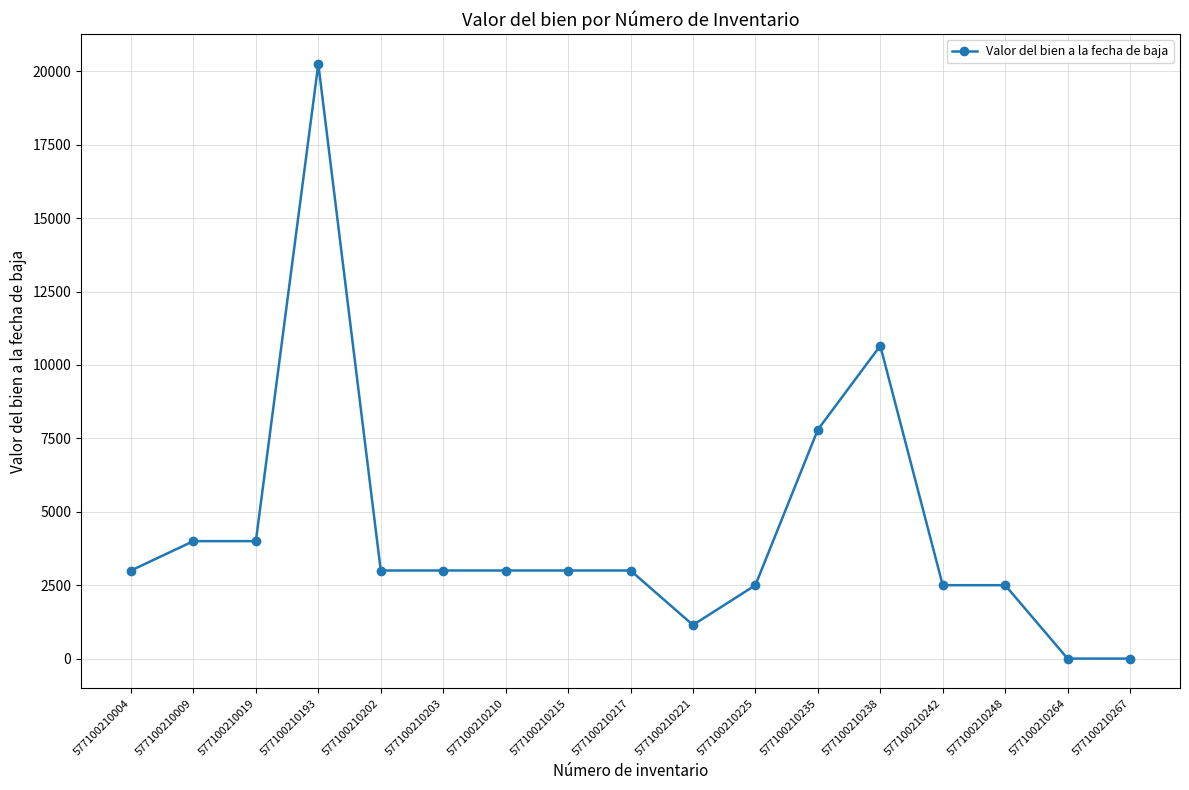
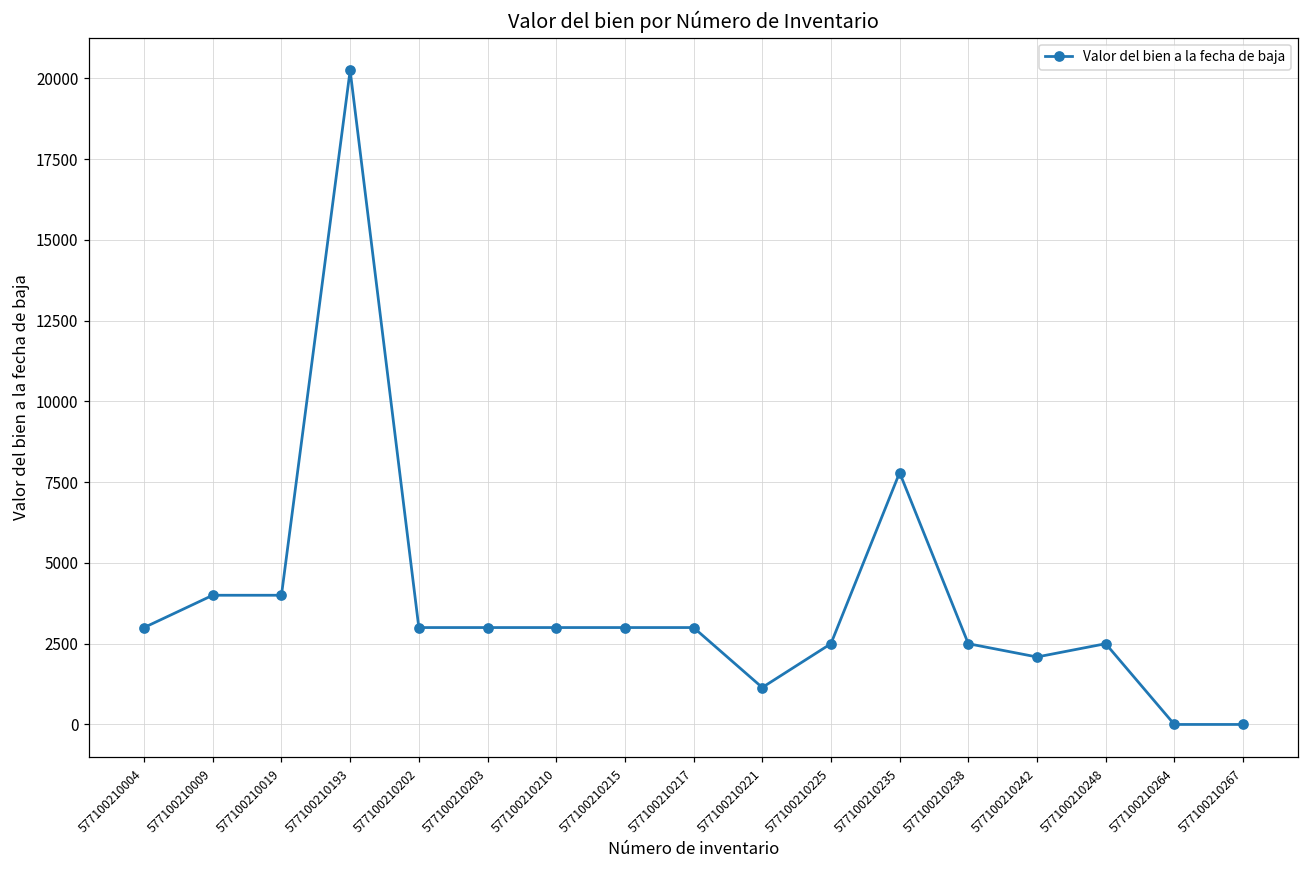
577100210238: 10700 -> 2500
577100210242: 2500 -> 2100
